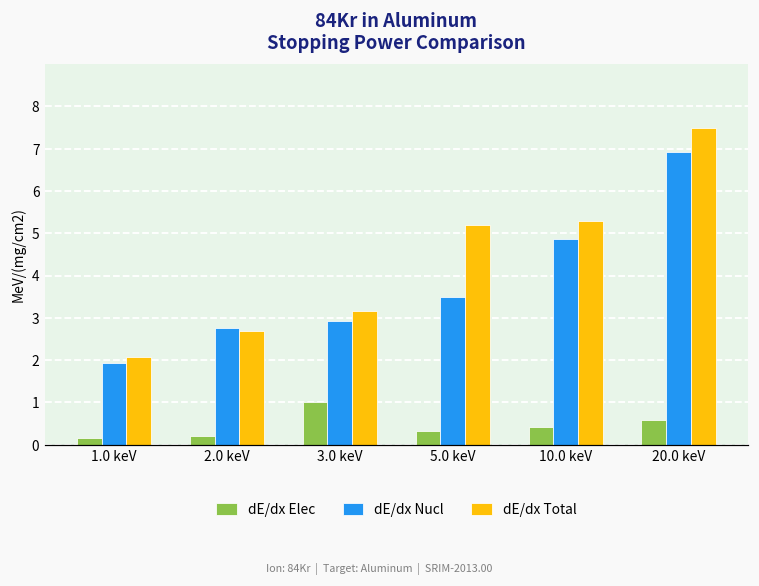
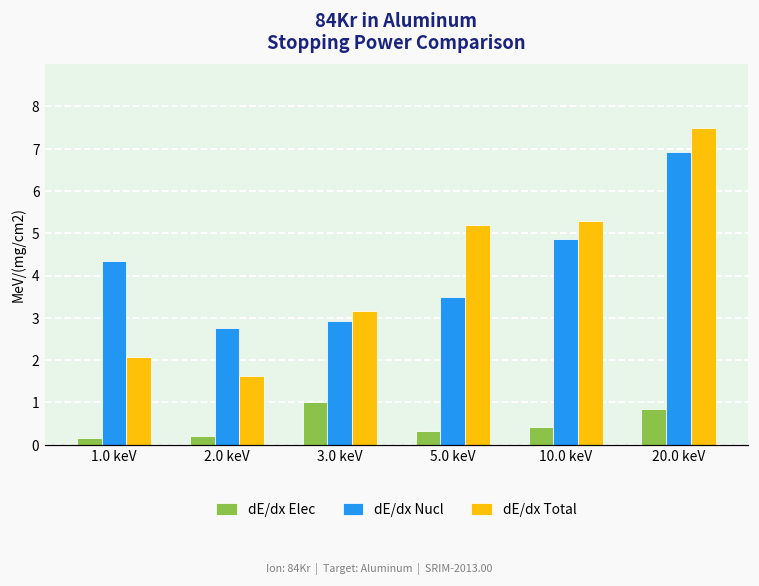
dE/dx Nucl, 1.0 keV: 1.9 -> 4.4
dE/dx Total, 2.0 keV: 2.7 -> 1.6
dE/dx Elec, 20.0 keV: 0.6 -> 0.9
